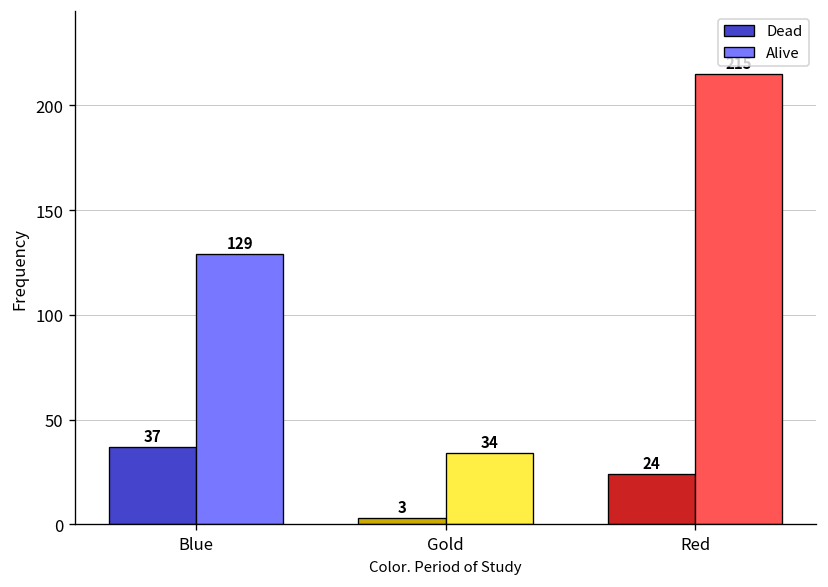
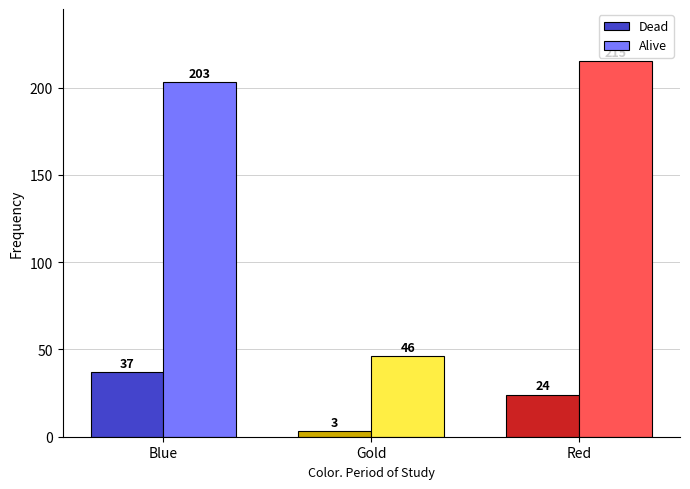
Alive, Blue: 129 -> 203
Alive, Gold: 34 -> 46
